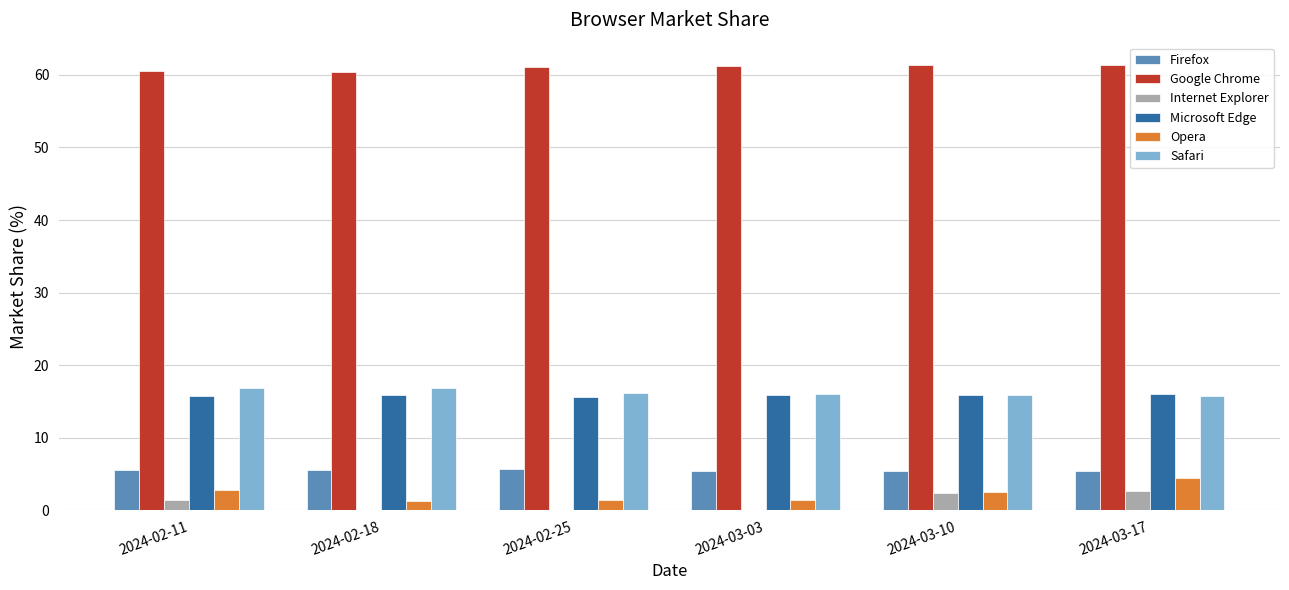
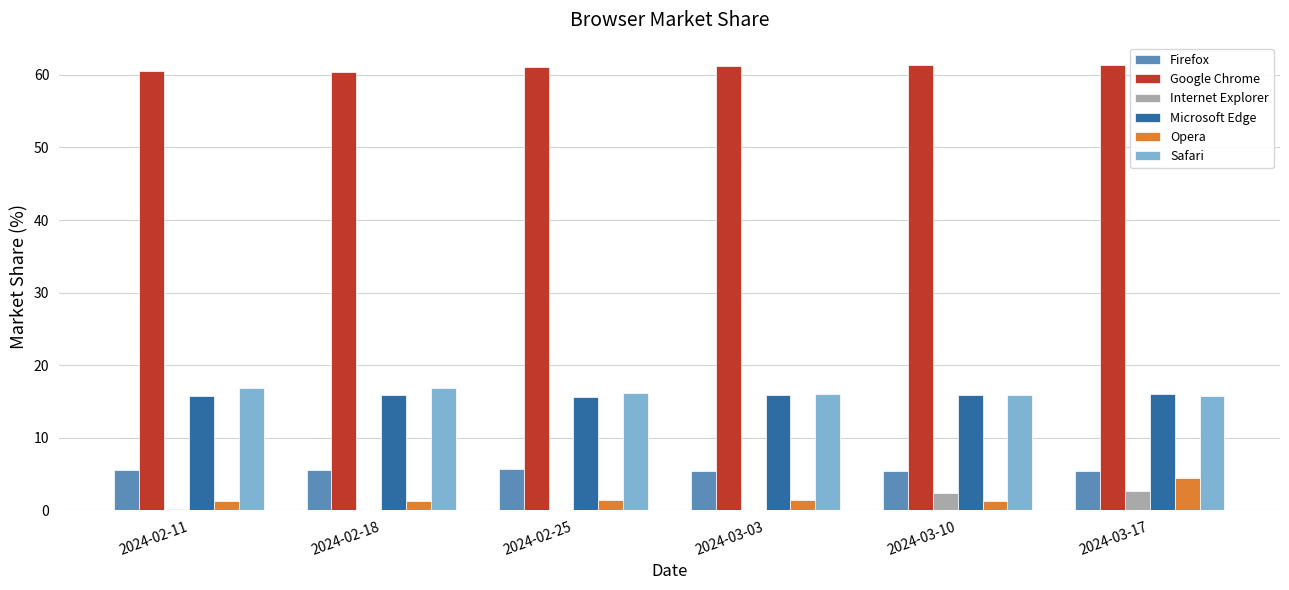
Internet Explorer, 2024-02-11: 1 -> 0
Opera, 2024-02-11: 3 -> 1
Opera, 2024-03-10: 3 -> 1
